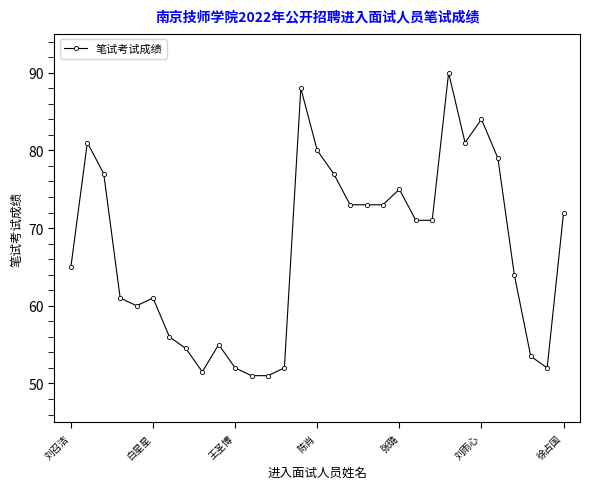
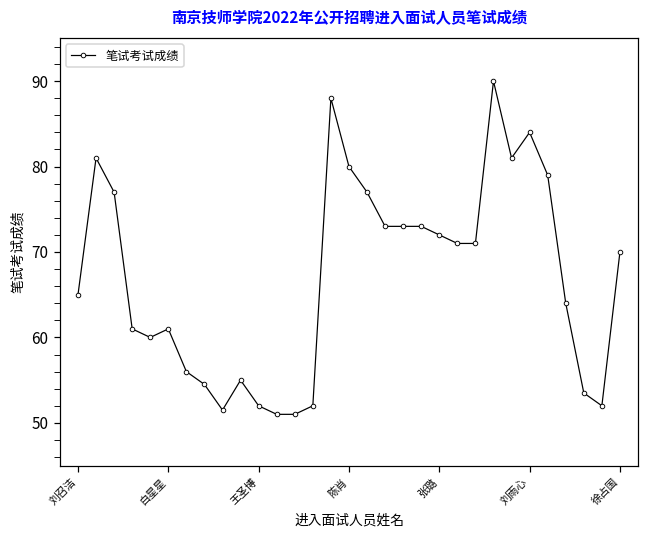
张璐: 75 -> 72
徐占国: 72 -> 70
